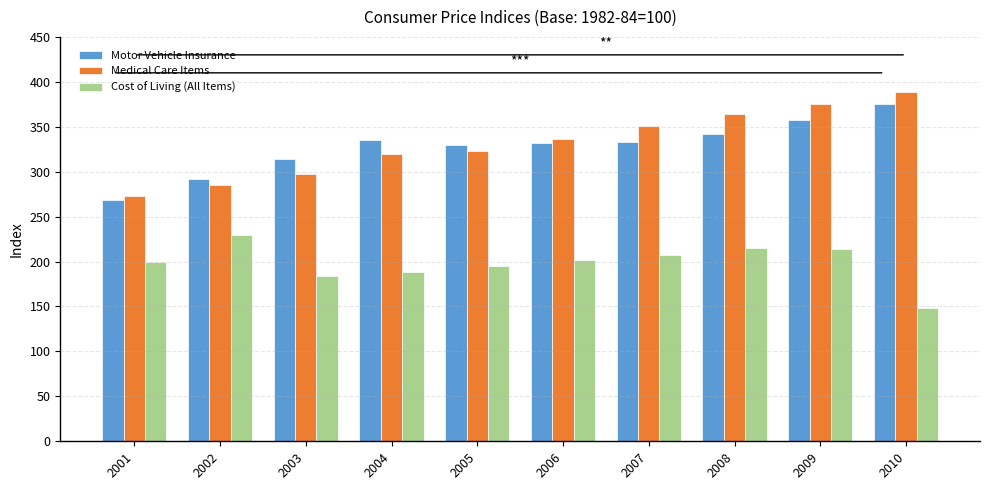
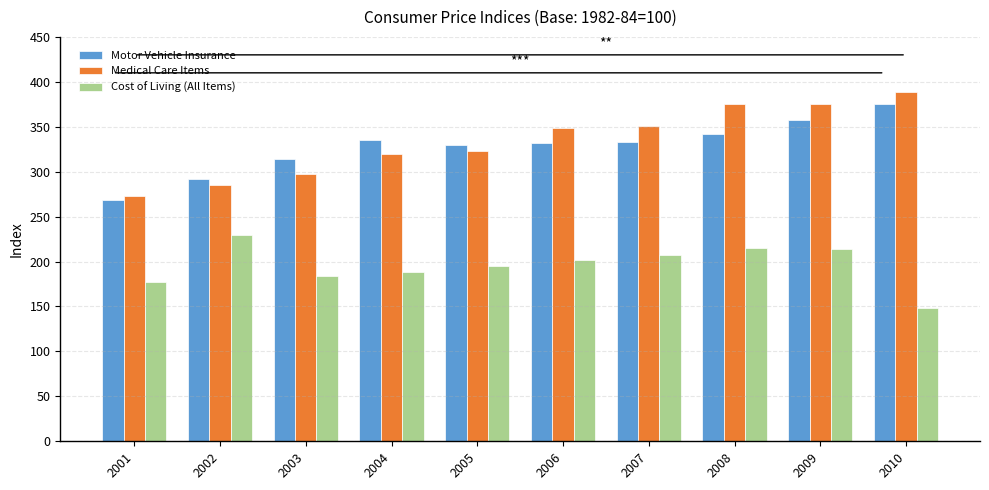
Cost of Living (All Items), 2001: 200 -> 180
Medical Care Items, 2006: 340 -> 350
Medical Care Items, 2008: 360 -> 380
